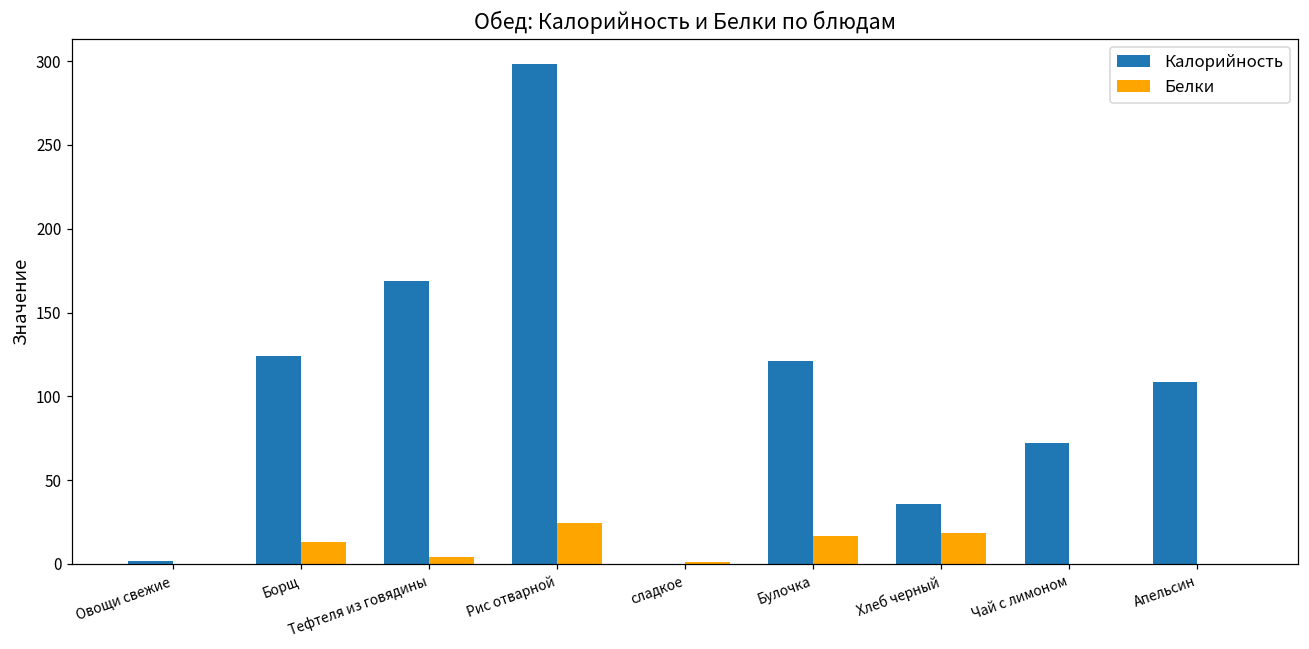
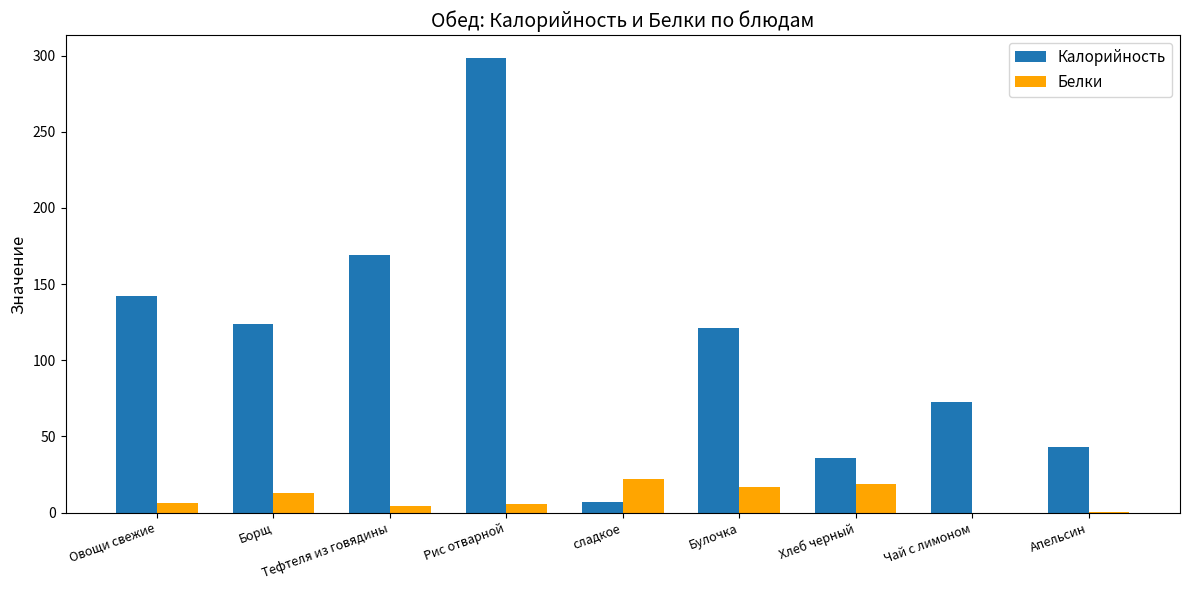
Калорийность, Овощи свежие: 2 -> 142
Белки, Овощи свежие: 0 -> 6
Белки, Рис отварной: 25 -> 6
Калорийность, сладкое: 0 -> 7
Белки, сладкое: 1 -> 22
Калорийность, Апельсин: 109 -> 43
